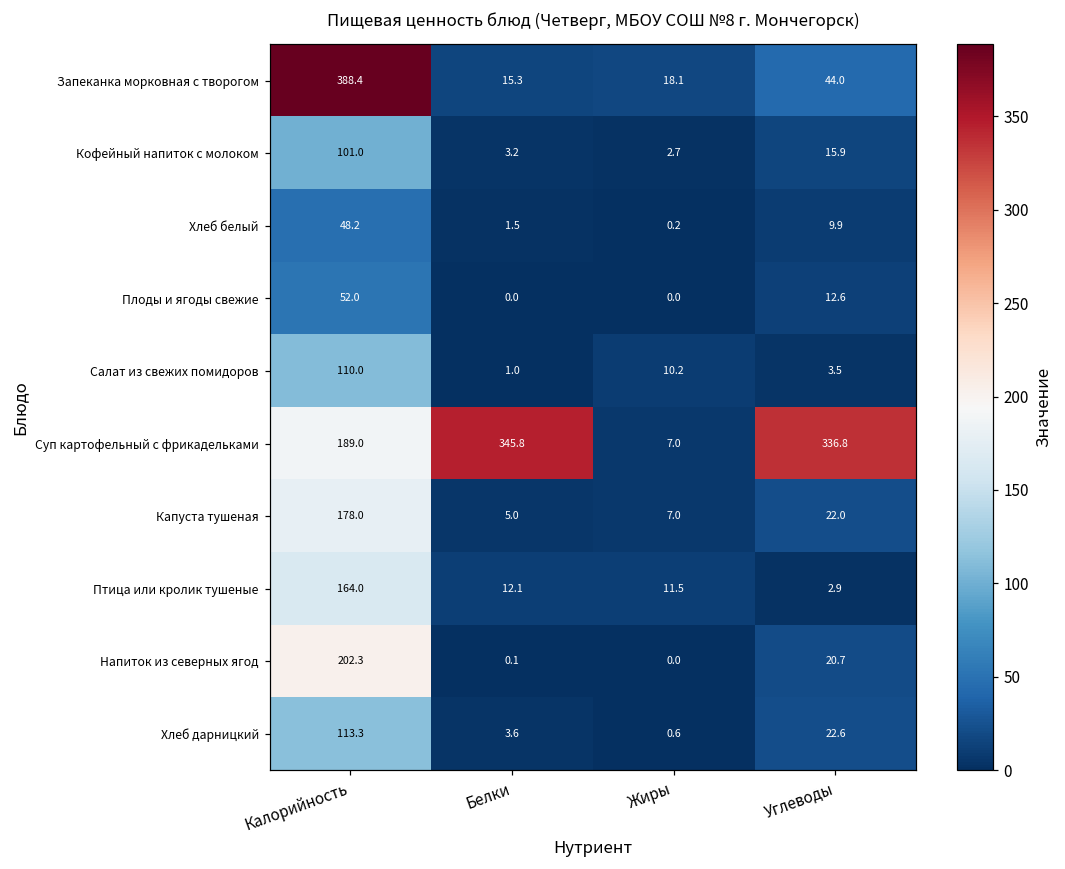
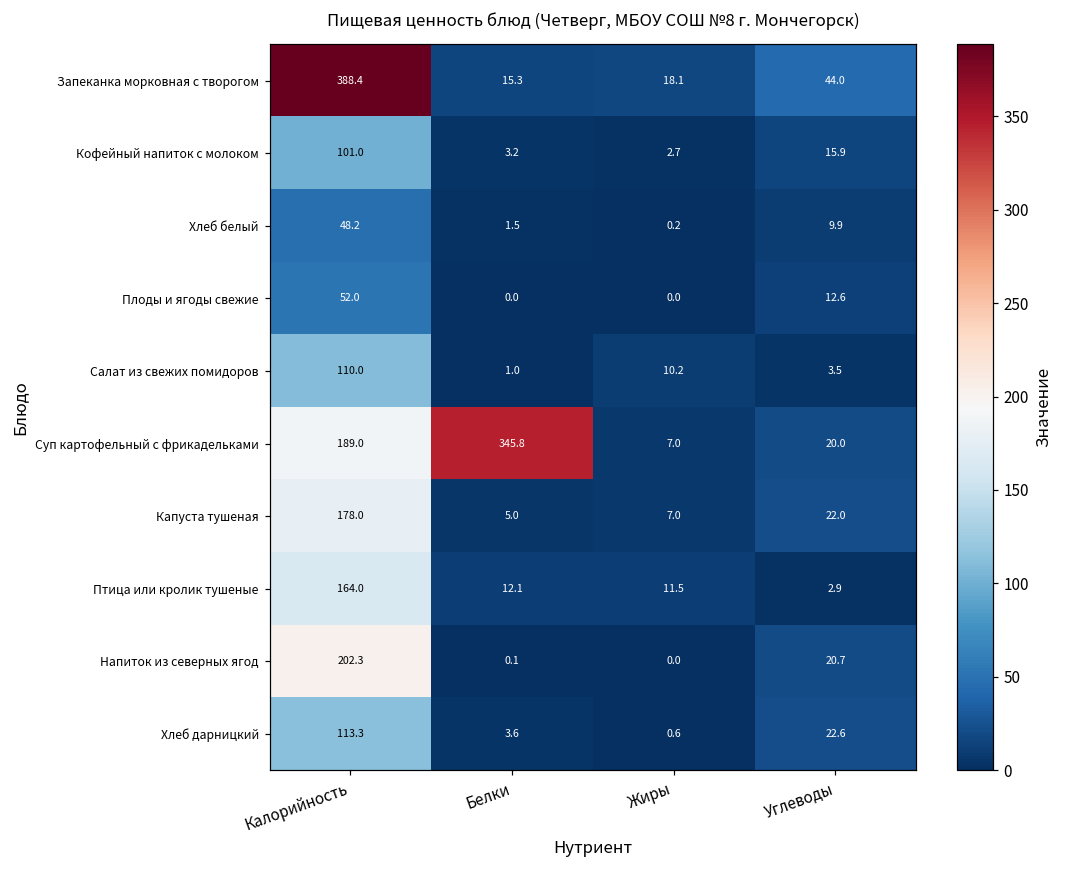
Суп картофельный с фрикадельками, Углеводы: 336.8 -> 20.0
